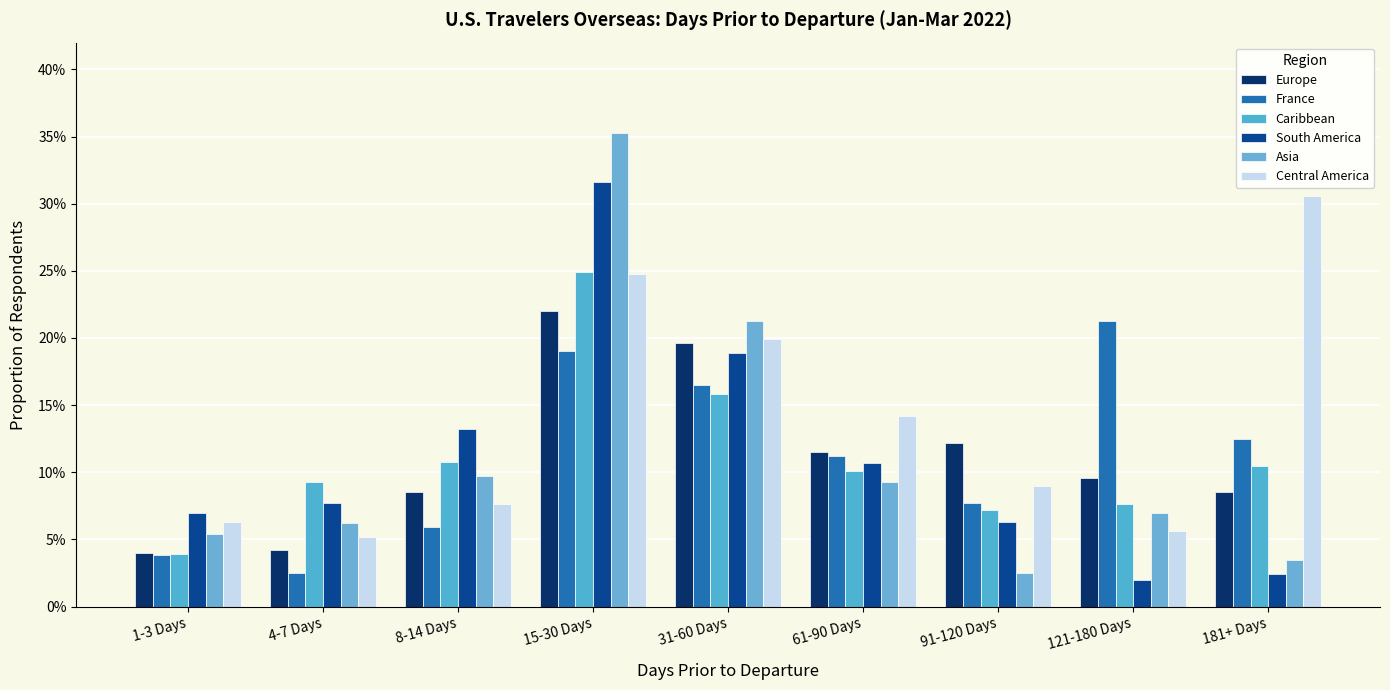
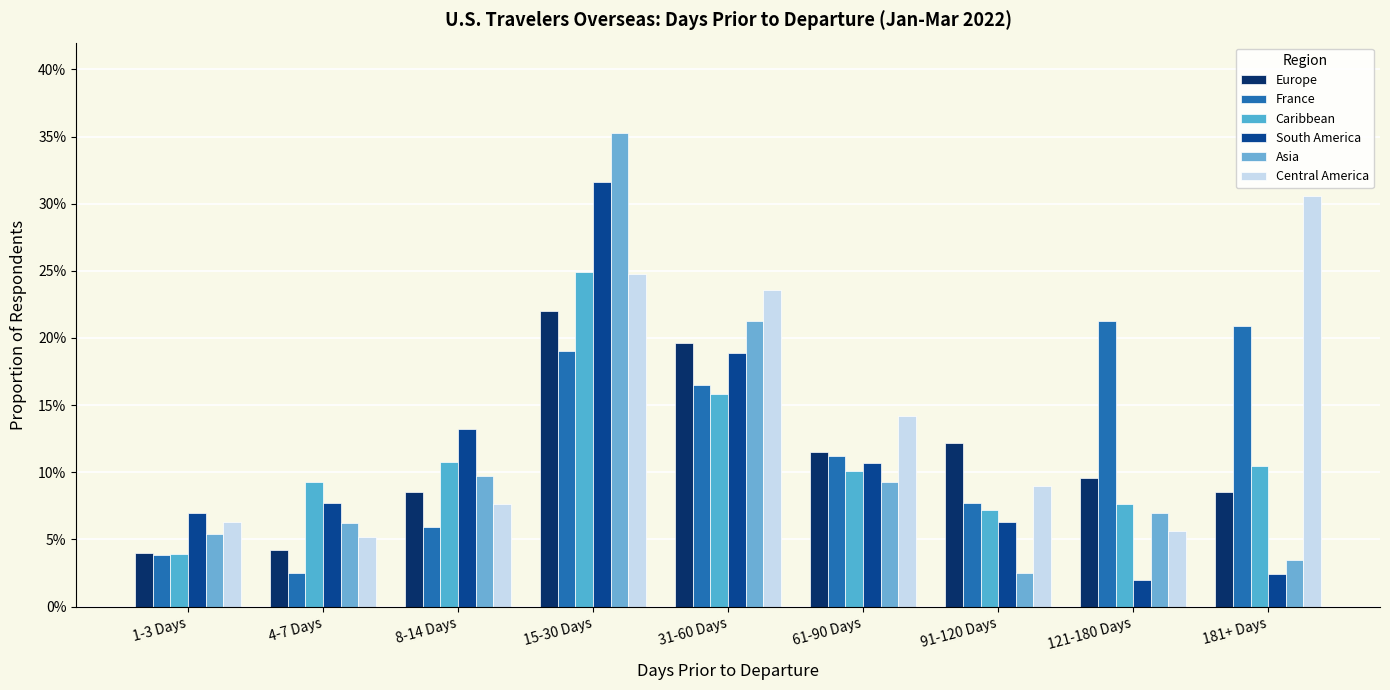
Central America, 31-60 Days: 19.9% -> 23.6%
France, 181+ Days: 12.5% -> 20.9%
